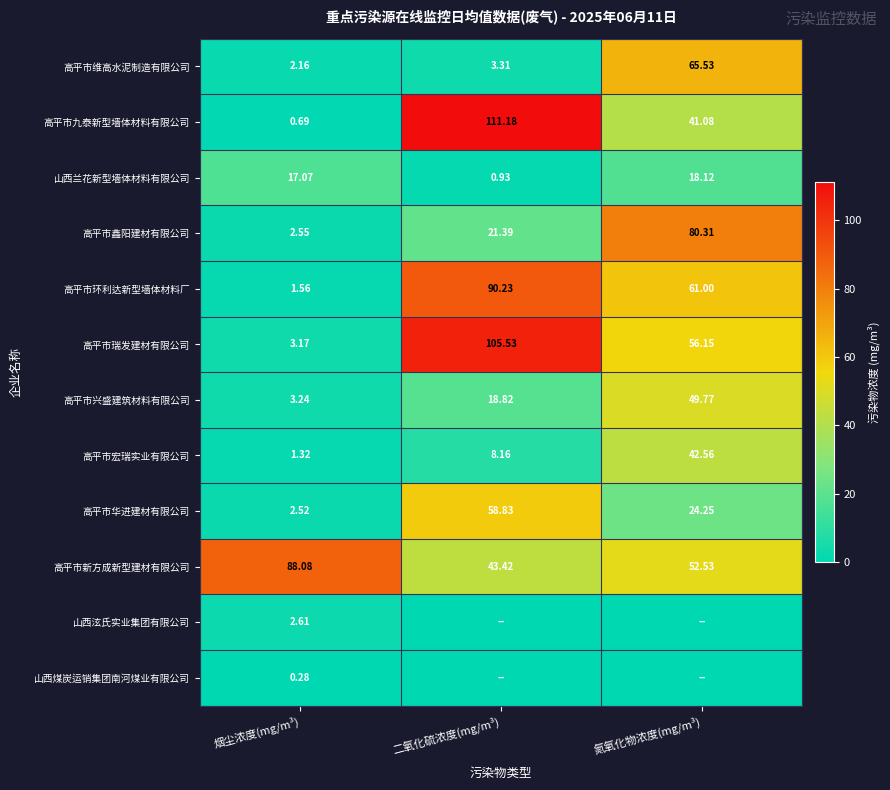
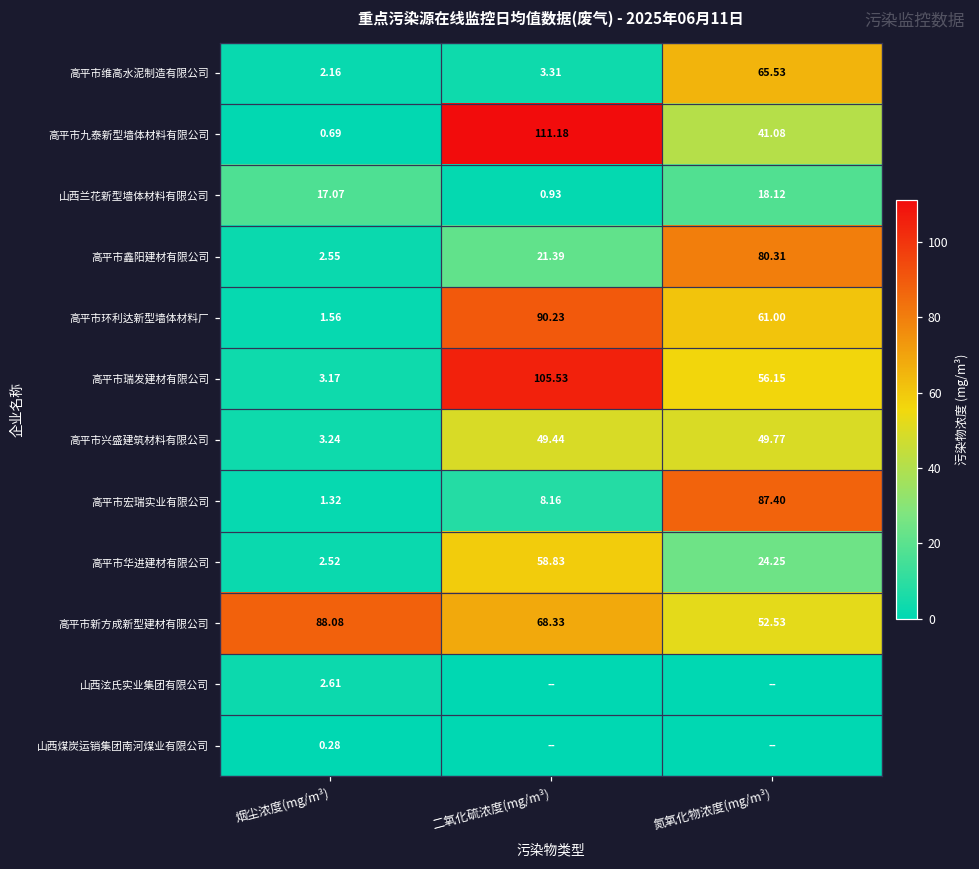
高平市兴盛建筑材料有限公司, 二氧化硫浓度(mg/m³): 18.82 -> 49.44
高平市宏瑞实业有限公司, 氮氧化物浓度(mg/m³): 42.56 -> 87.40
高平市新方成新型建材有限公司, 二氧化硫浓度(mg/m³): 43.42 -> 68.33
